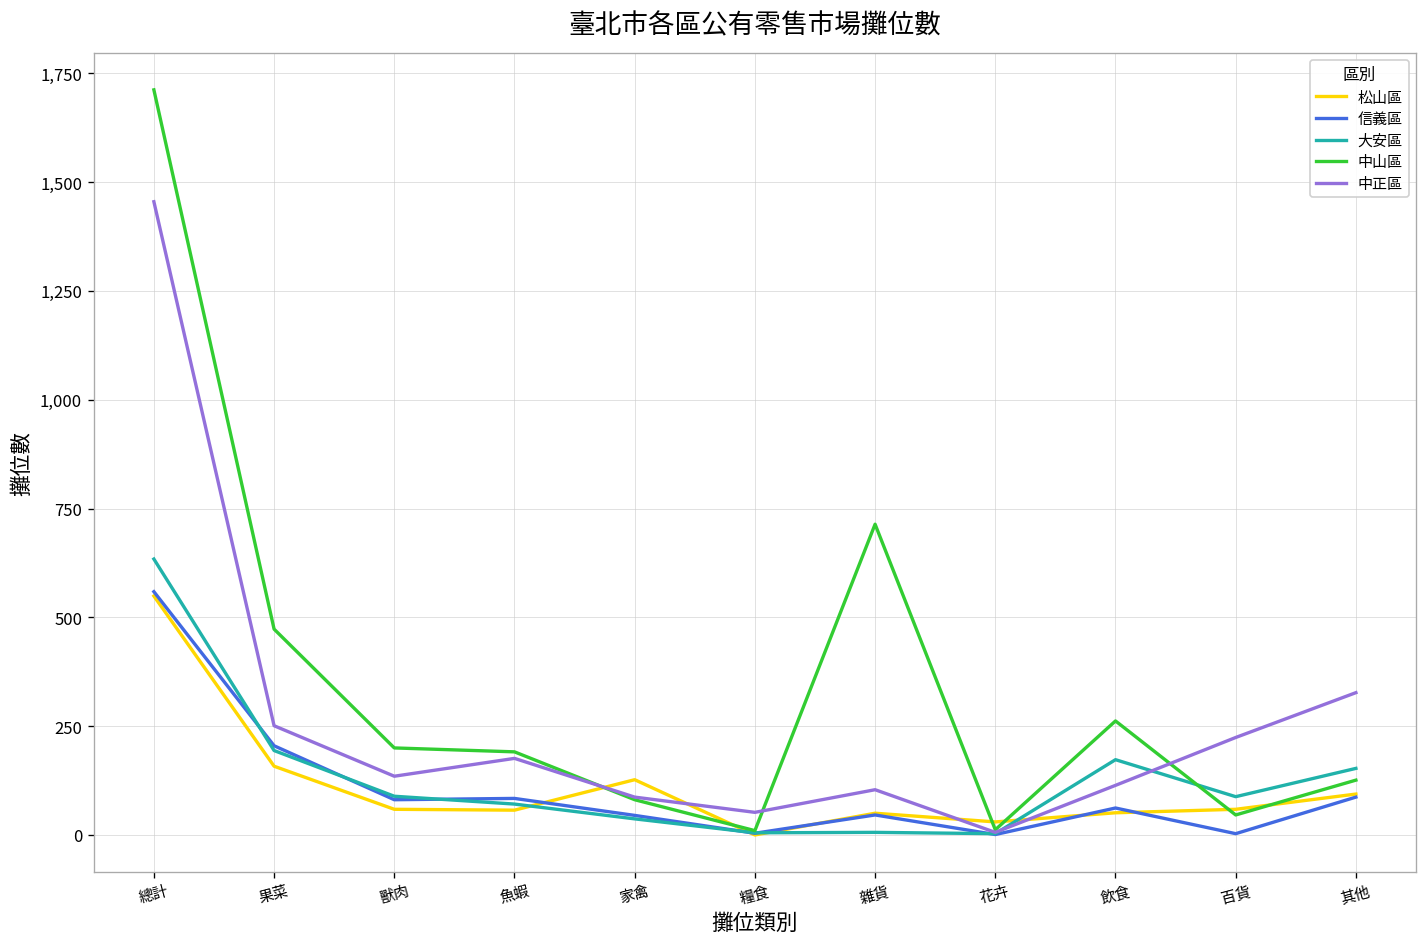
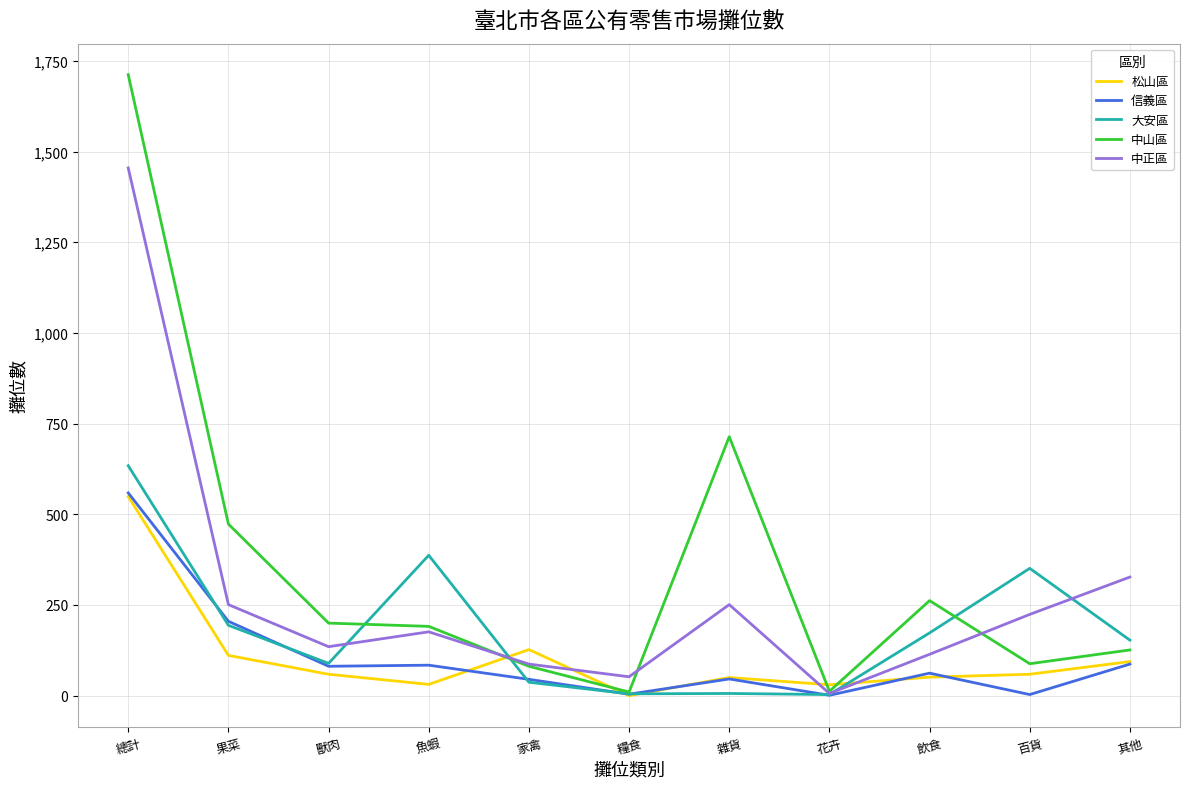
松山區, 果菜: 160 -> 110
松山區, 魚蝦: 60 -> 30
大安區, 魚蝦: 70 -> 390
中正區, 雜貨: 100 -> 250
大安區, 百貨: 90 -> 350
中山區, 百貨: 50 -> 90
